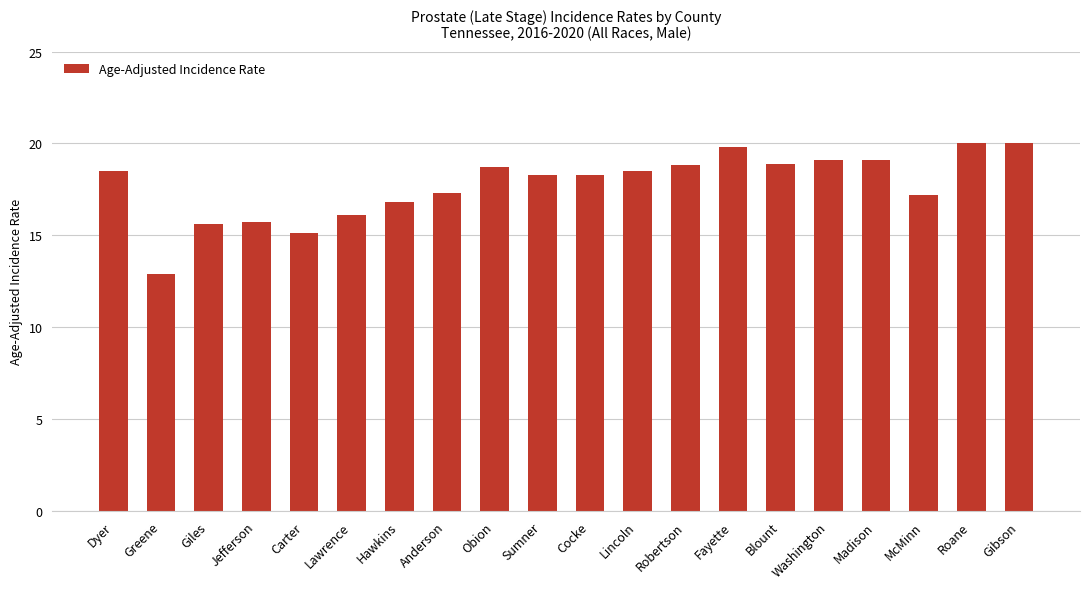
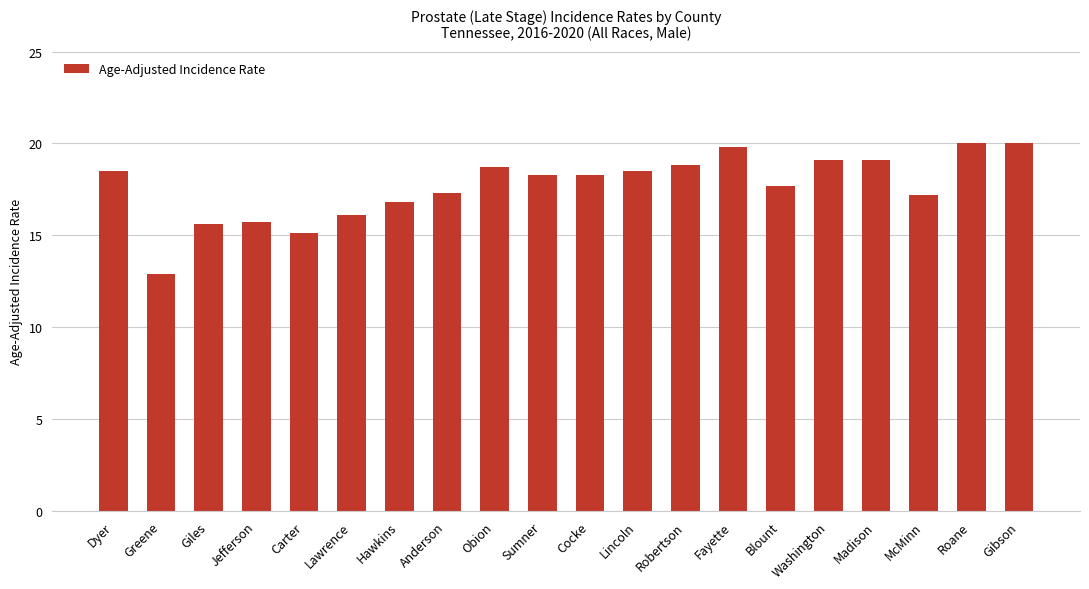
Blount: 18.9 -> 17.7
